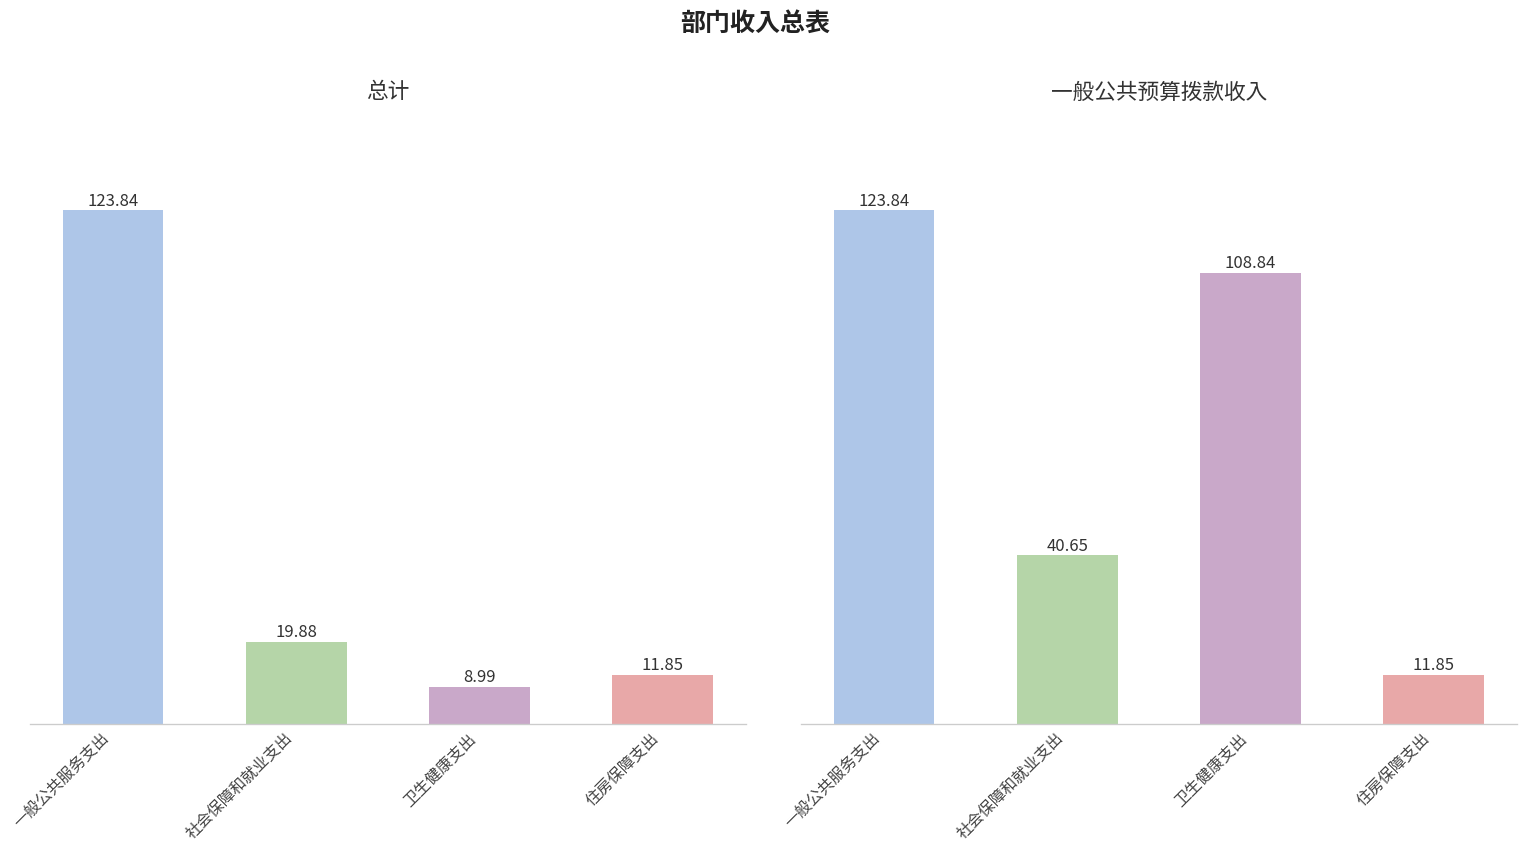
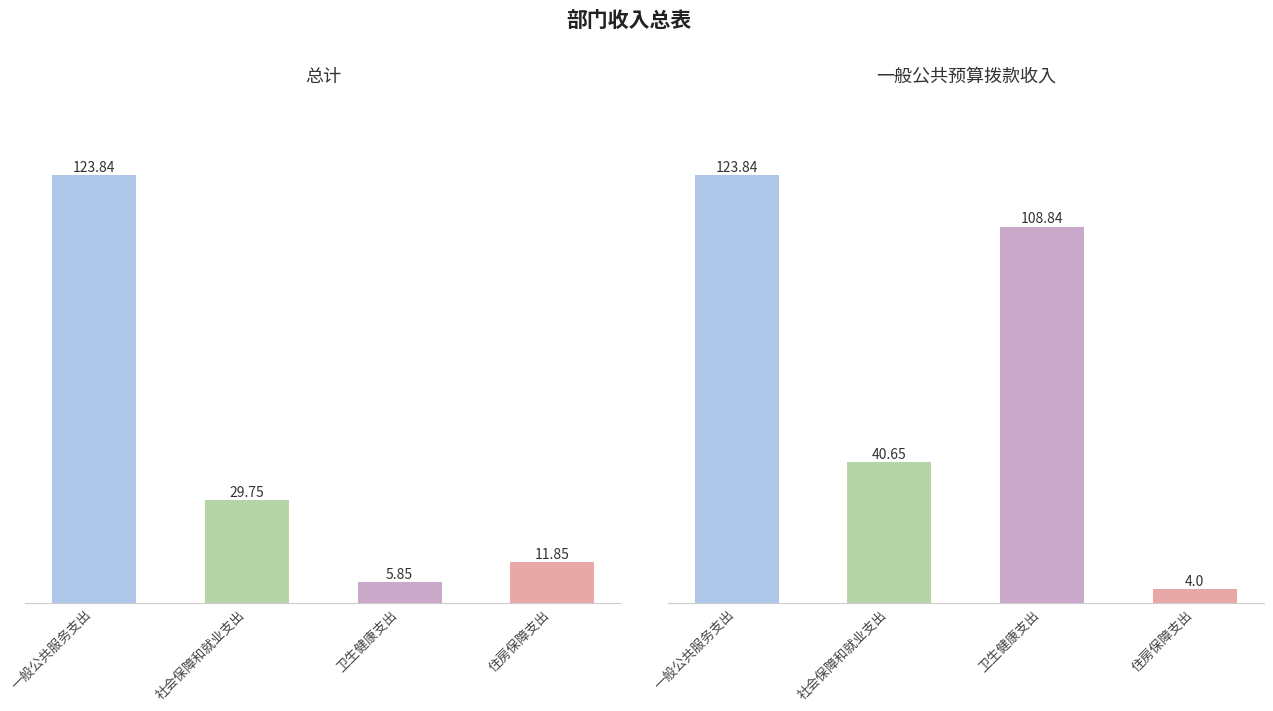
总计, 社会保障和就业支出: 19.88 -> 29.75
总计, 卫生健康支出: 8.99 -> 5.85
一般公共预算拨款收入, 住房保障支出: 11.85 -> 4.0
